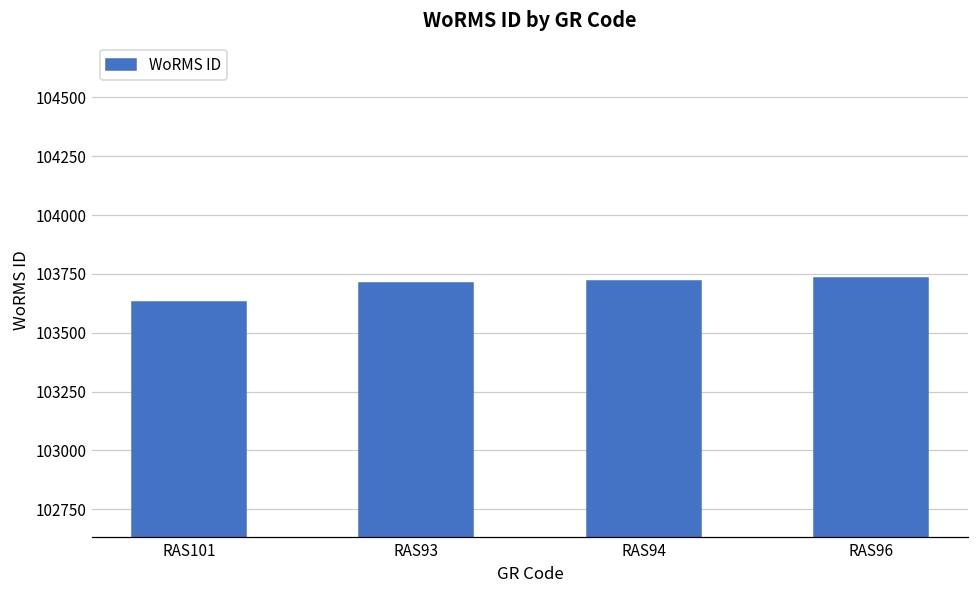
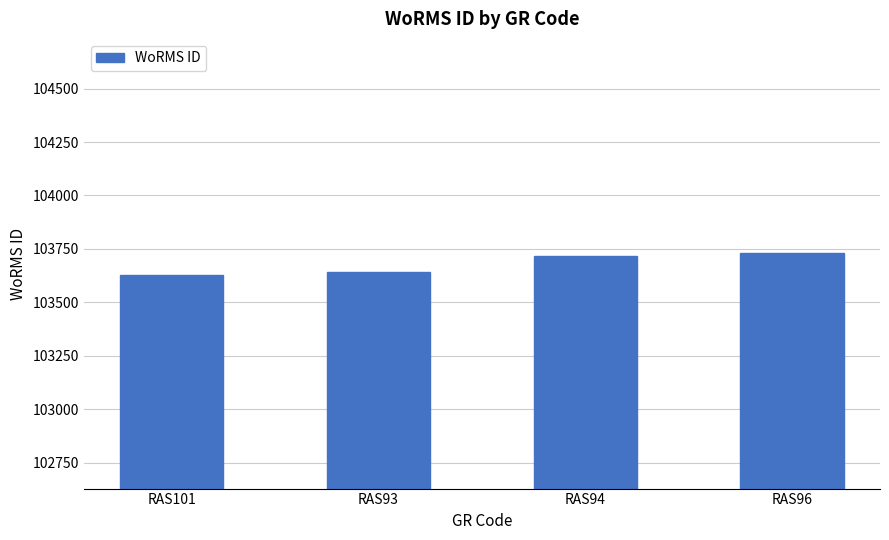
RAS93: 103710 -> 103640
